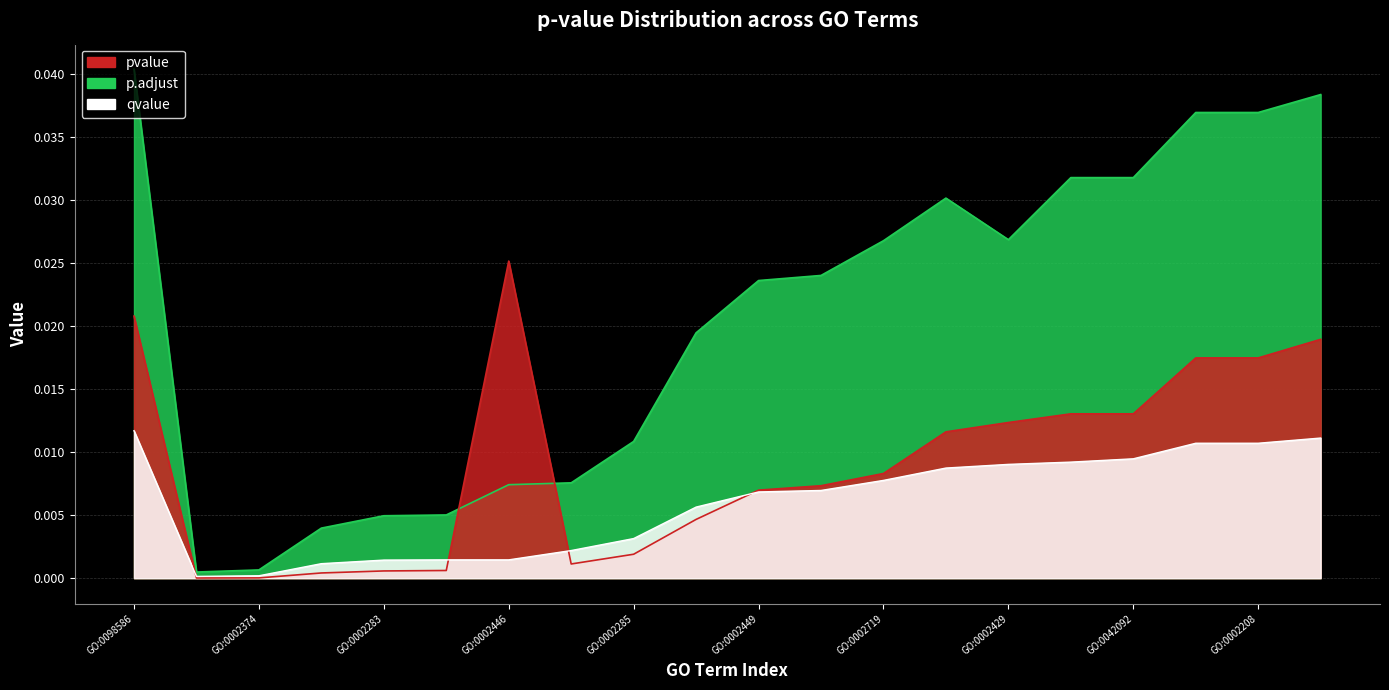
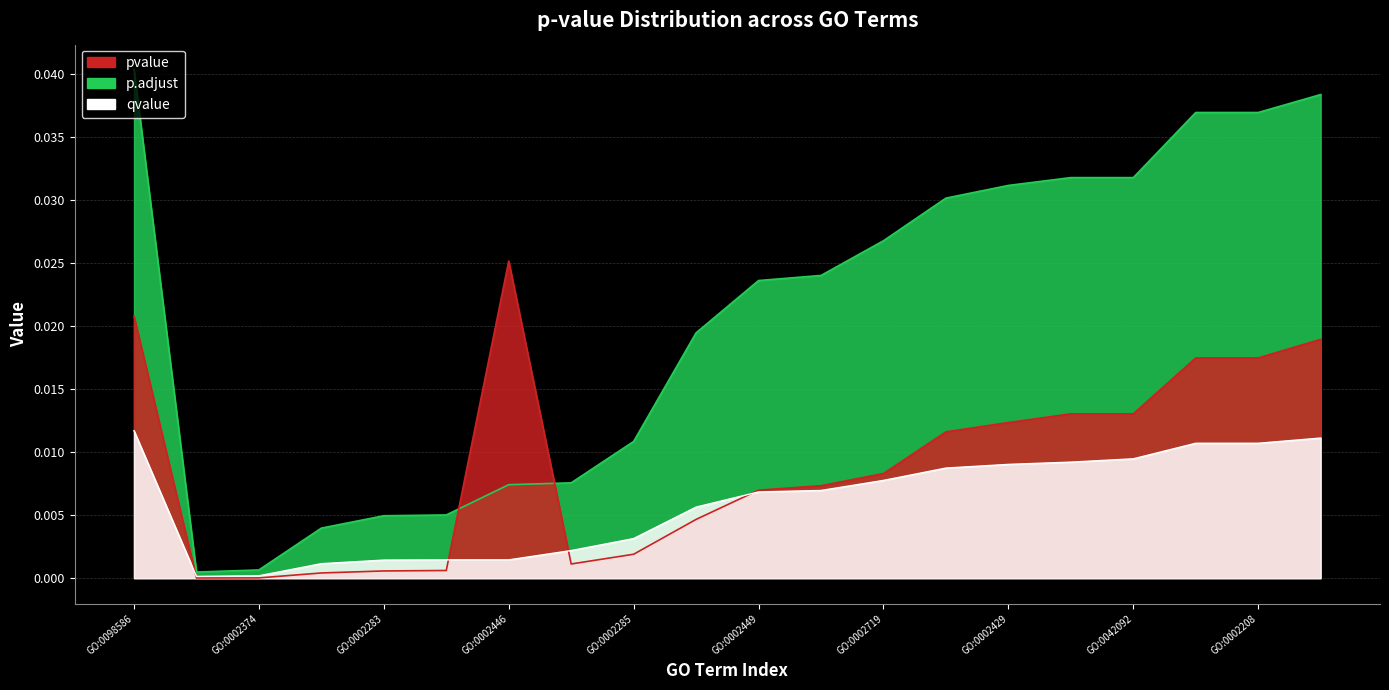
p.adjust, GO:0002429: 0.0269 -> 0.0312
